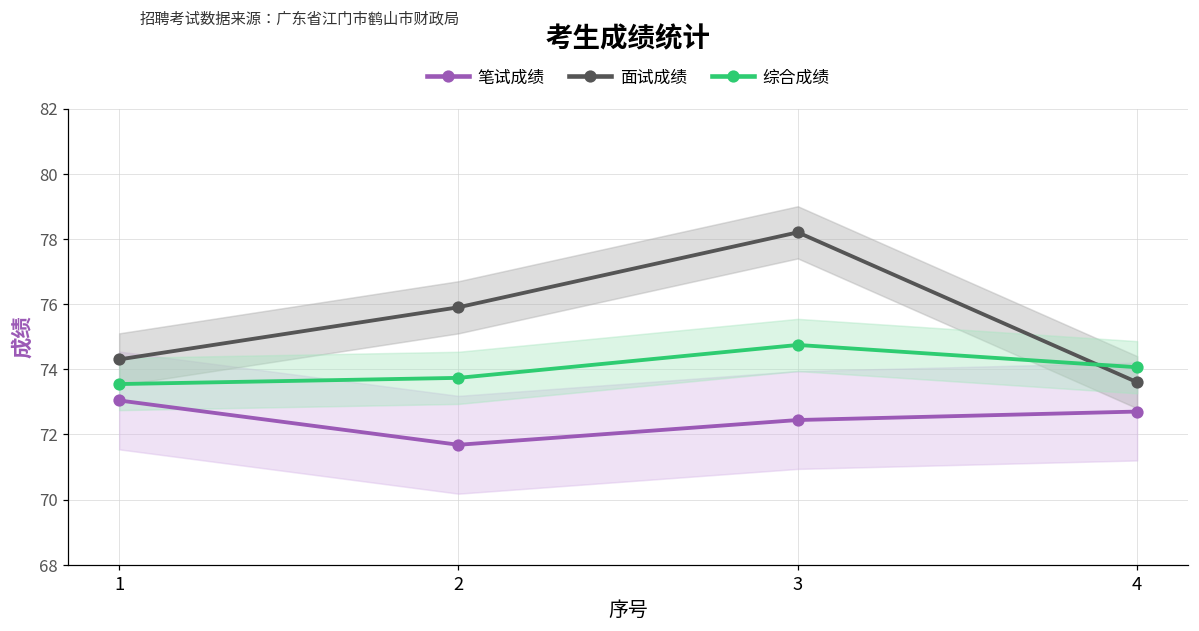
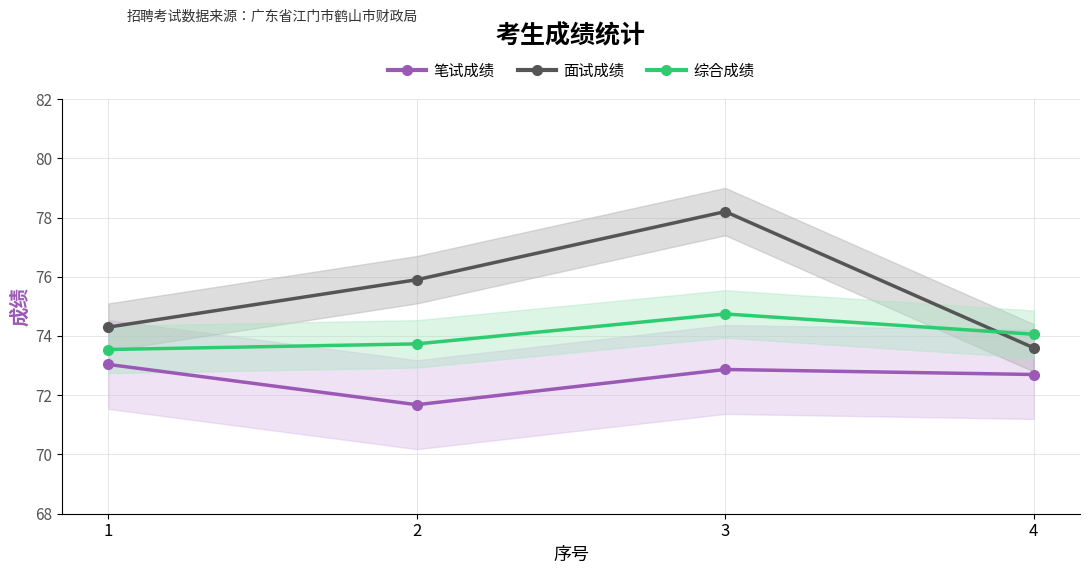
笔试成绩, 3: 72.4 -> 72.9
